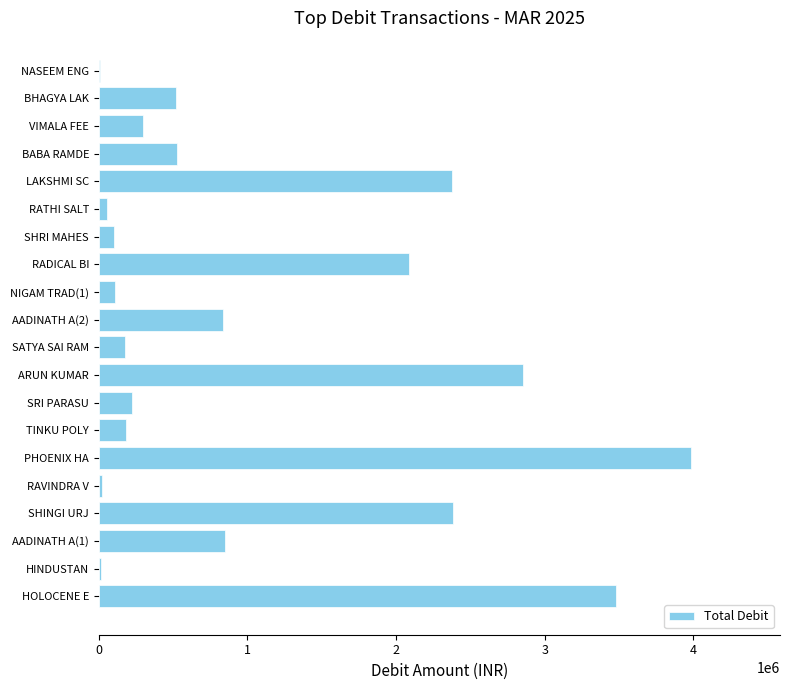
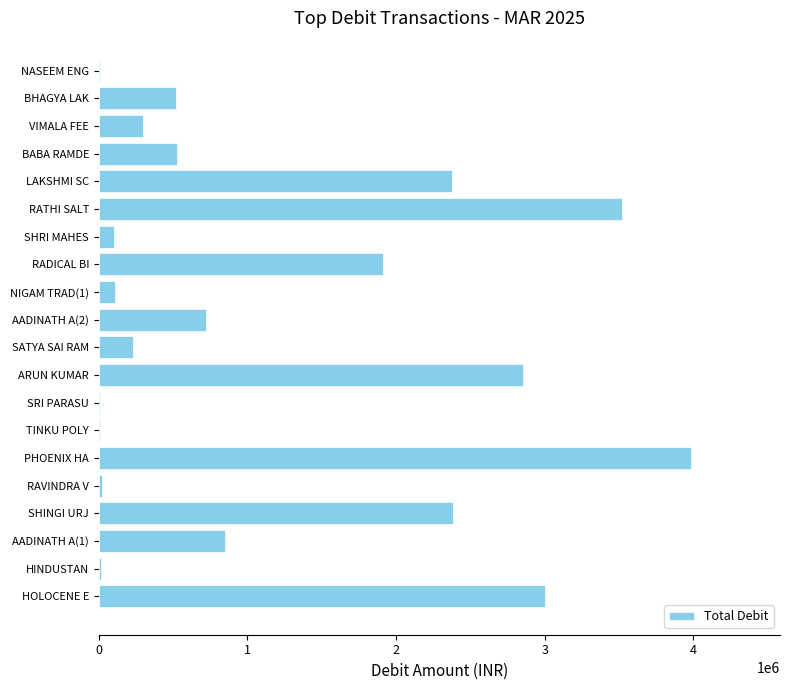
RATHI SALT: 60000 -> 3520000
RADICAL BI: 2090000 -> 1910000
AADINATH A(2): 830000 -> 720000
SATYA SAI RAM: 180000 -> 230000
SRI PARASU: 230000 -> 10000
TINKU POLY: 190000 -> 10000
HOLOCENE E: 3480000 -> 3000000
